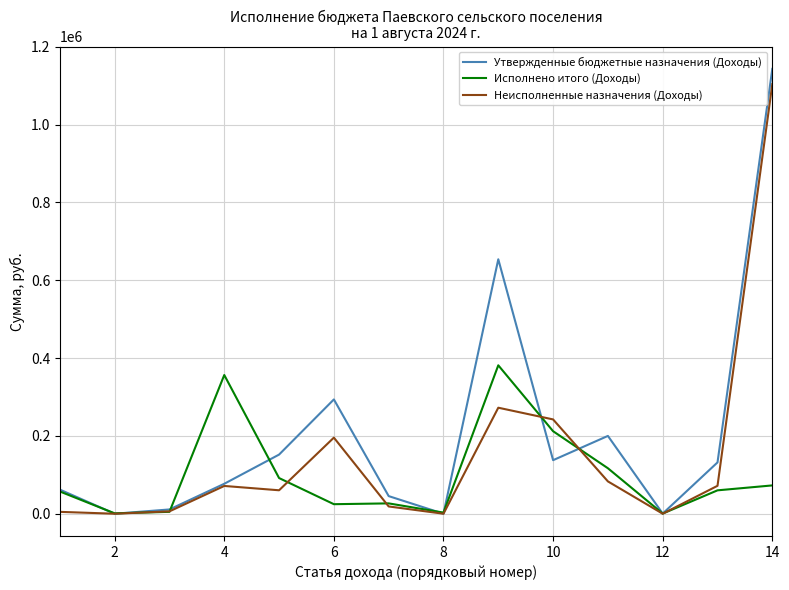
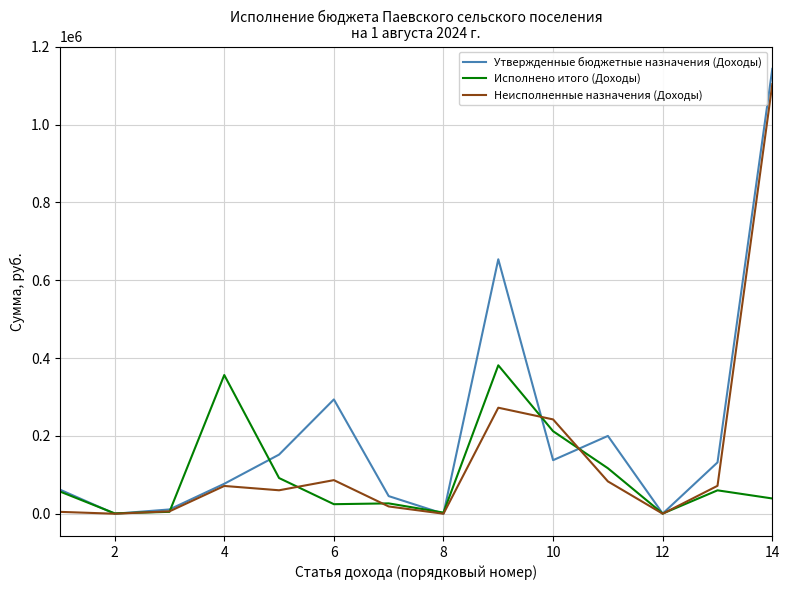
Неисполненные назначения (Доходы), 6: 200000 -> 90000
Исполнено итого (Доходы), 14: 70000 -> 40000
